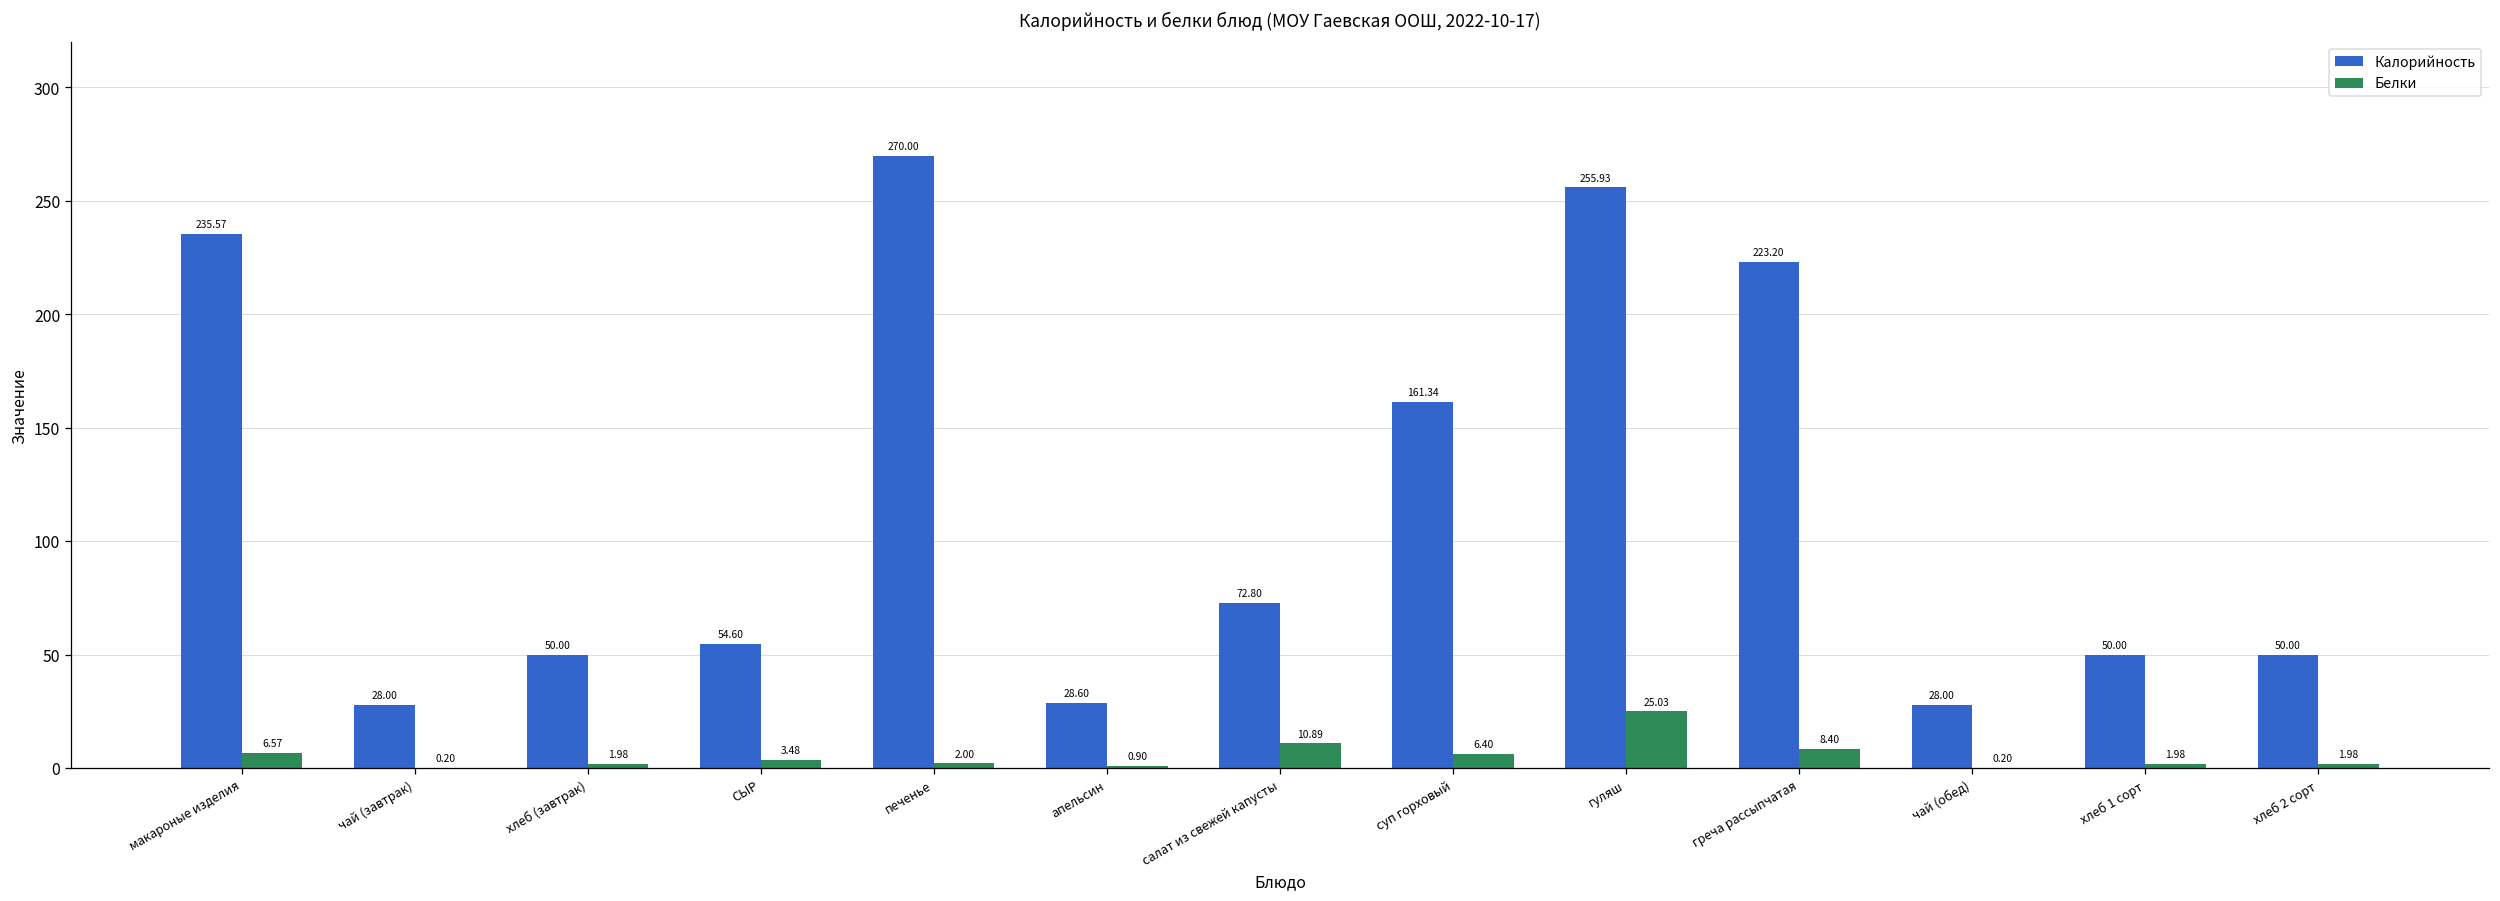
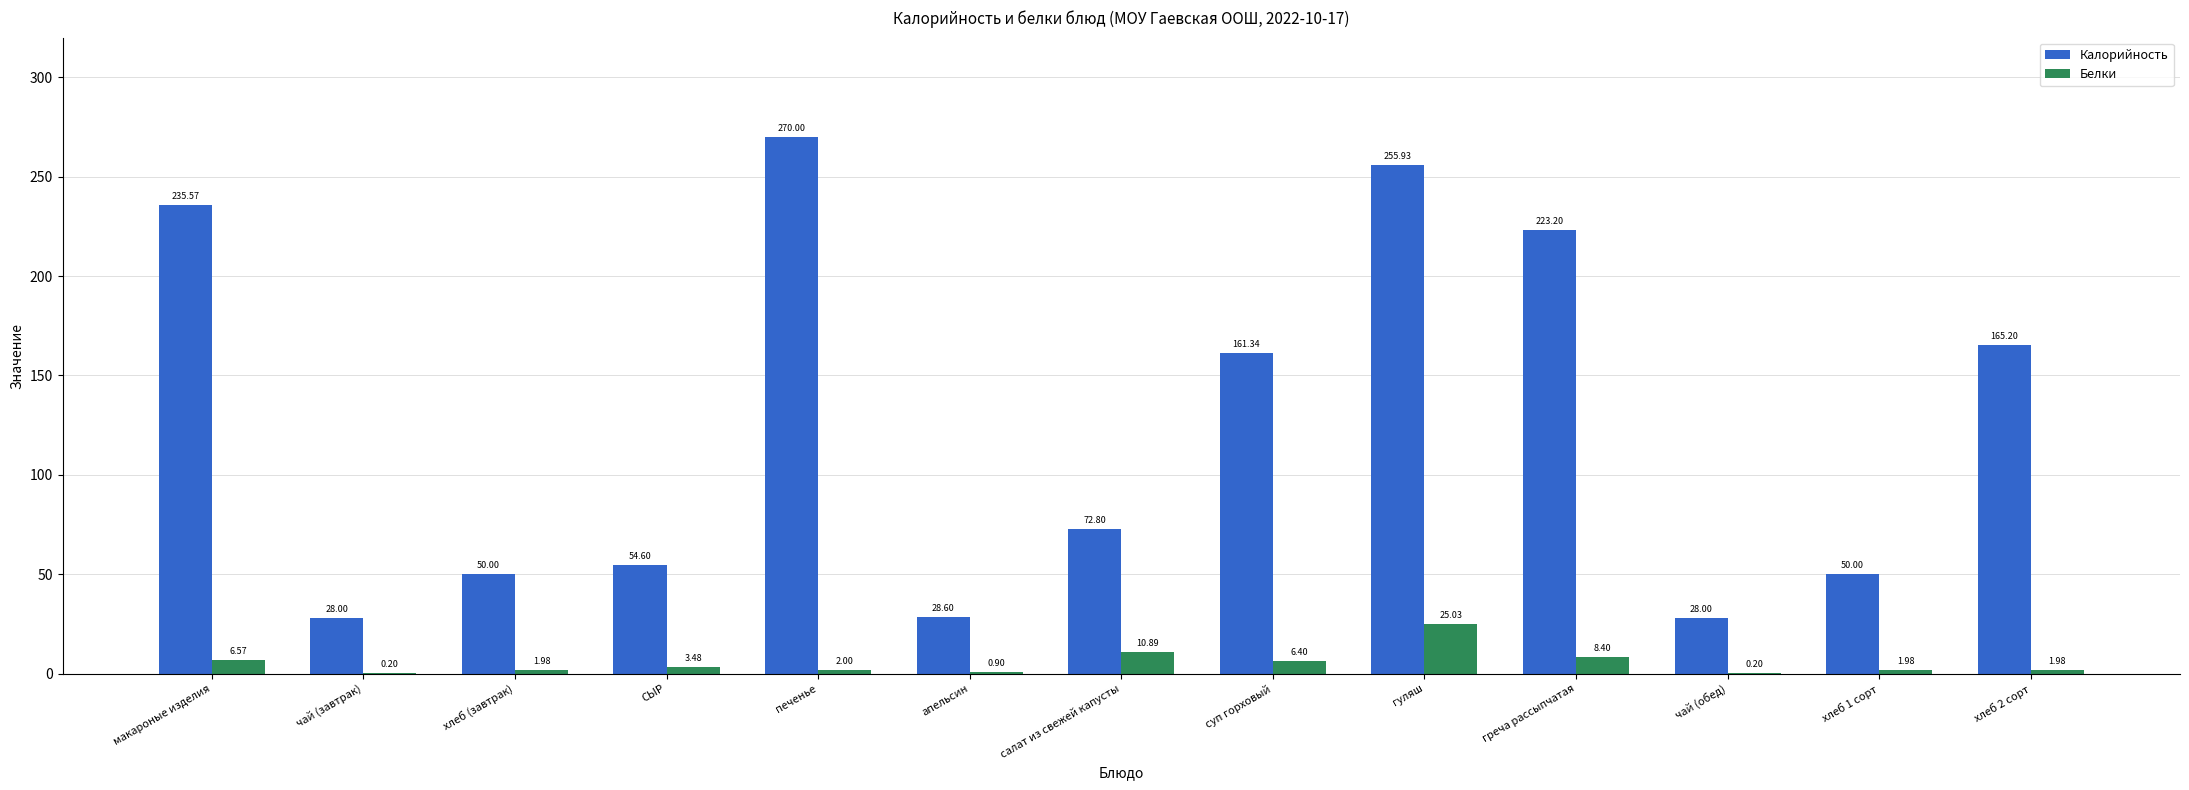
Калорийность, хлеб 2 сорт: 50.00 -> 165.20
